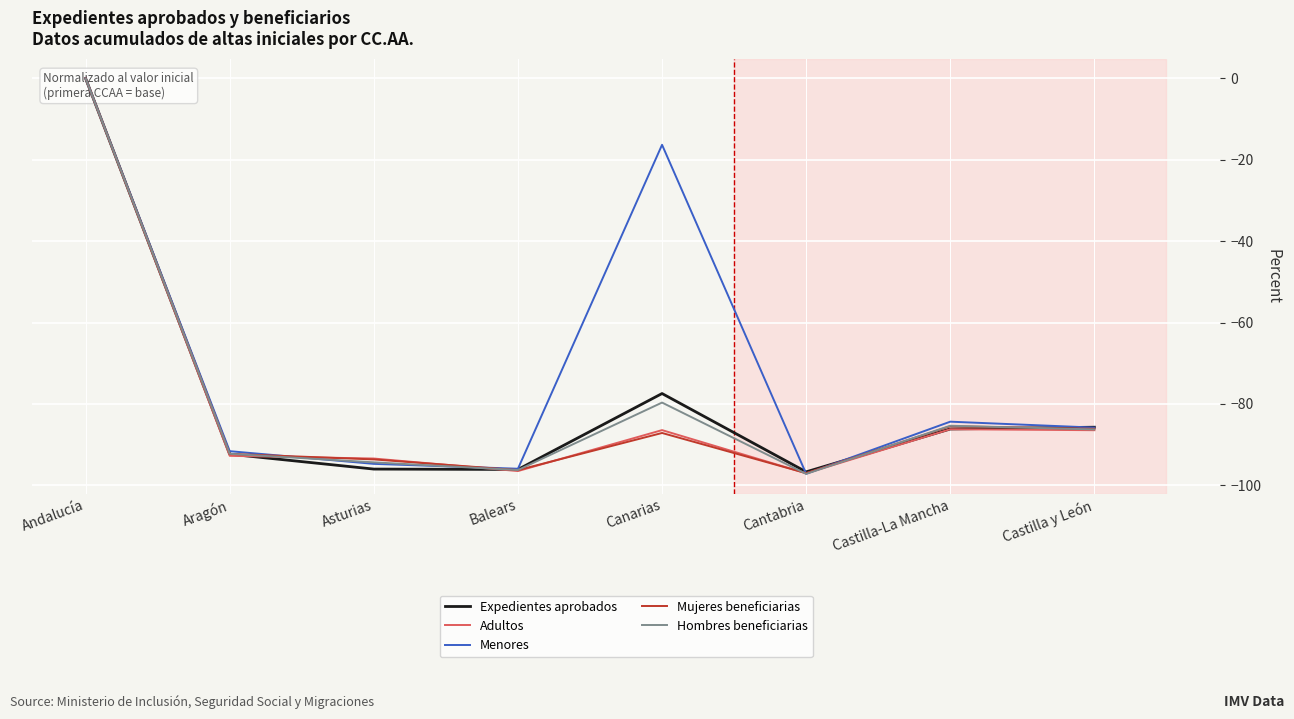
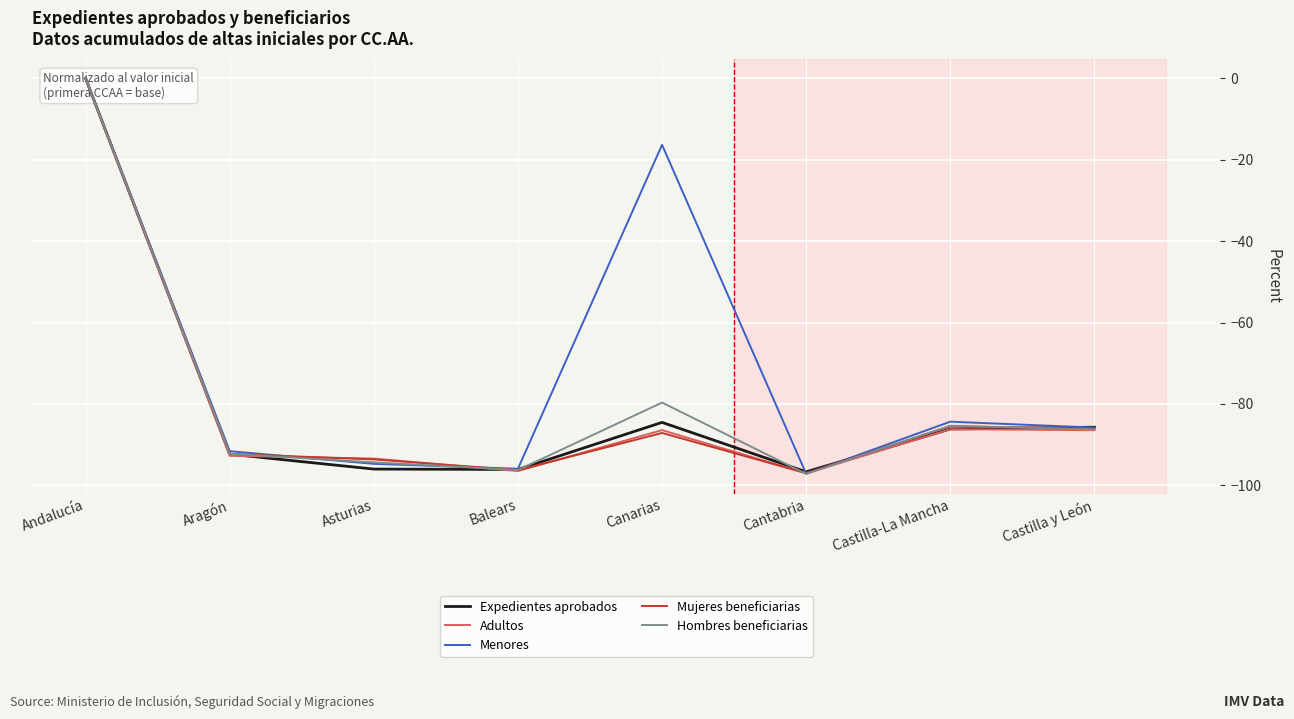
Expedientes aprobados, Canarias: -77 -> -85
